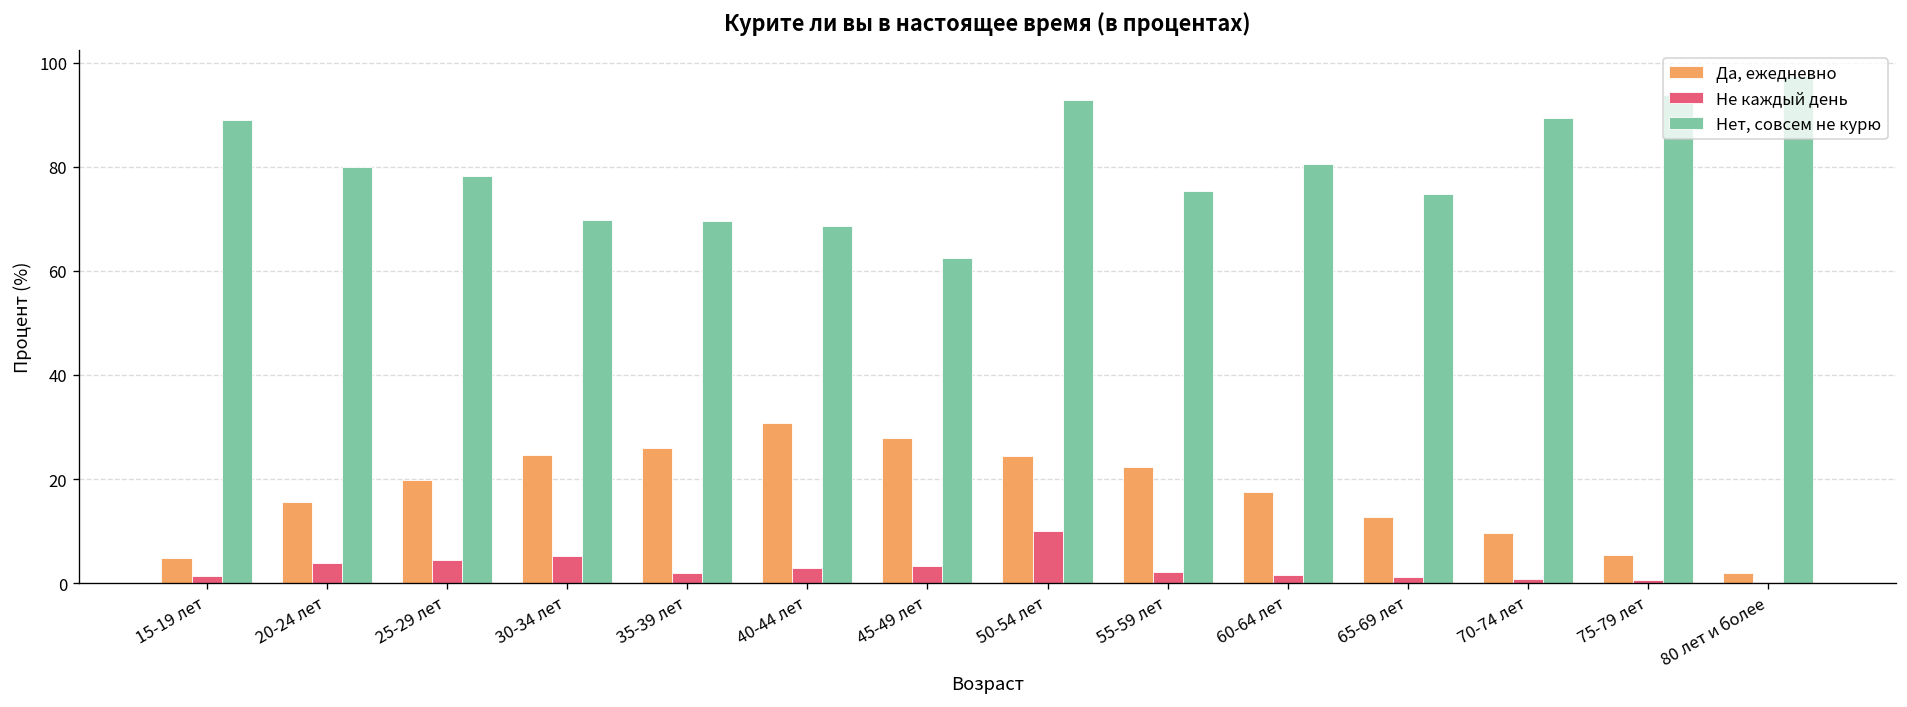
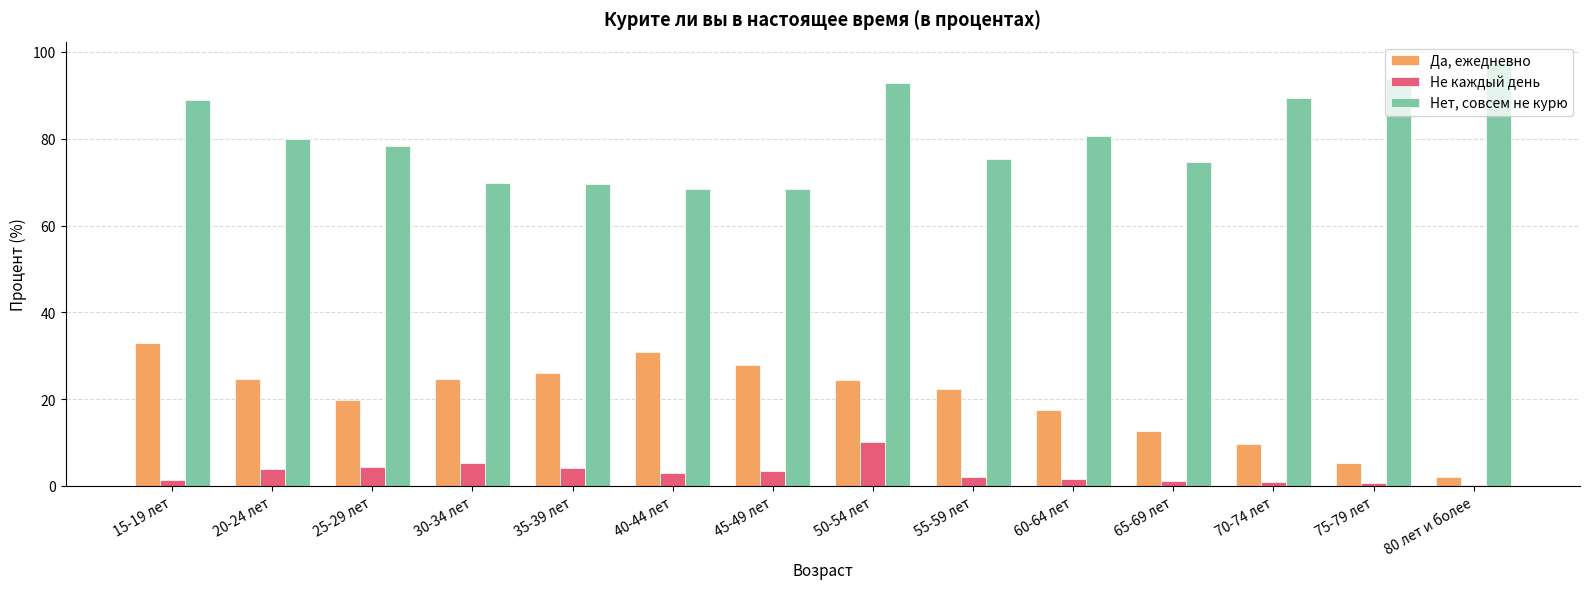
Да, ежедневно, 15-19 лет: 5 -> 33
Да, ежедневно, 20-24 лет: 16 -> 25
Не каждый день, 35-39 лет: 2 -> 4
Нет, совсем не курю, 45-49 лет: 62 -> 68
